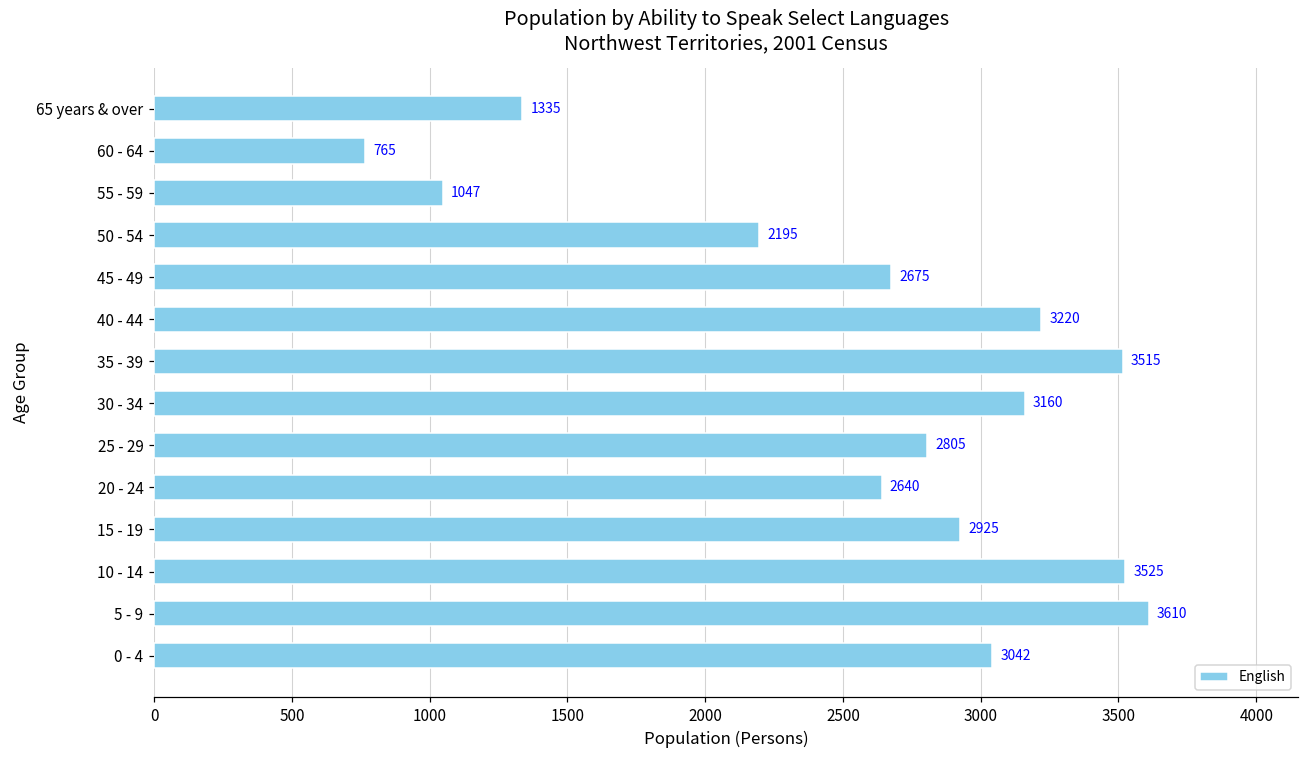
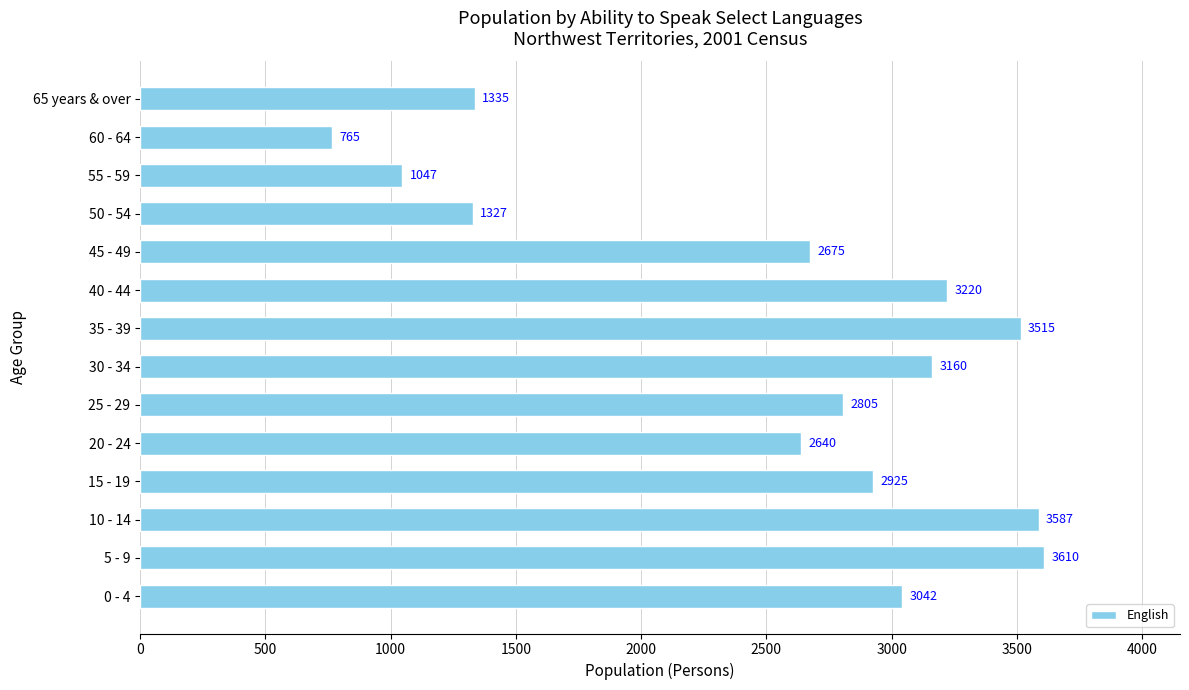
50 - 54: 2195 -> 1327
10 - 14: 3525 -> 3587
